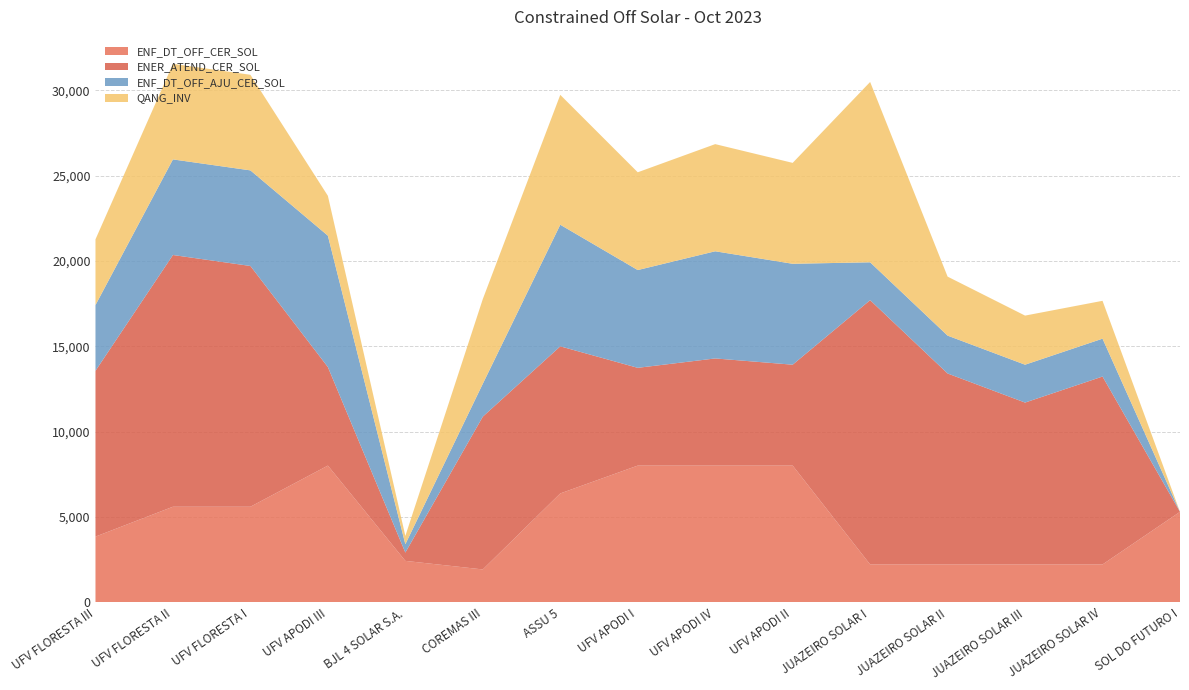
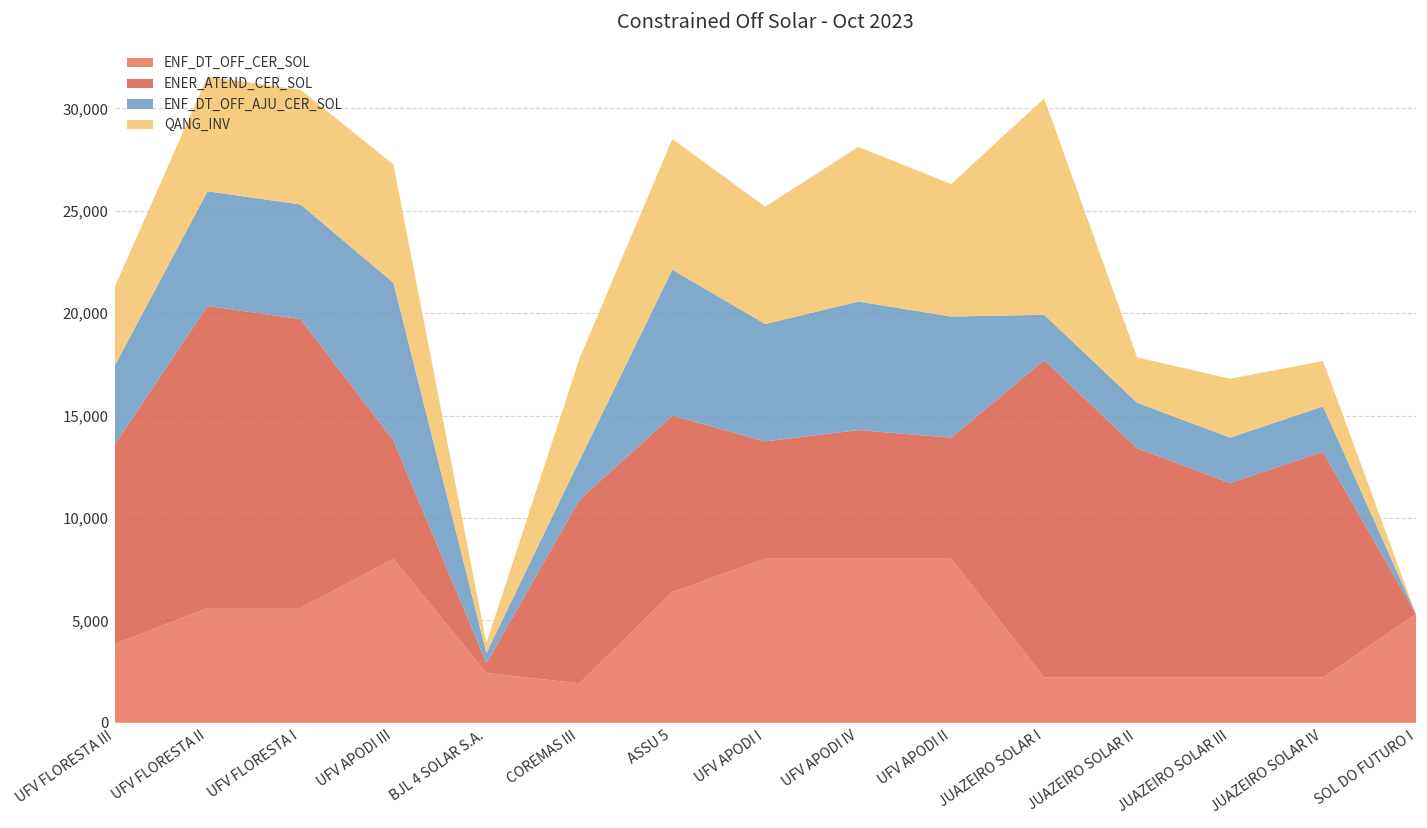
QANG_INV, UFV APODI III: 2,300 -> 5,800
QANG_INV, ASSU 5: 7,600 -> 6,400
QANG_INV, UFV APODI IV: 6,300 -> 7,600
QANG_INV, UFV APODI II: 5,900 -> 6,500
QANG_INV, JUAZEIRO SOLAR II: 3,500 -> 2,200
